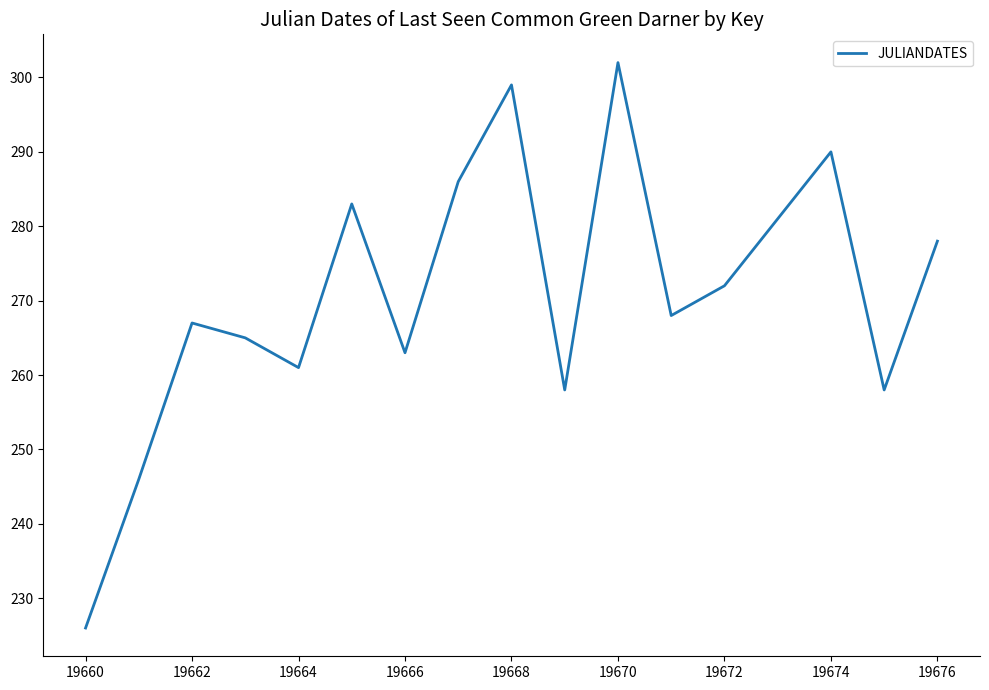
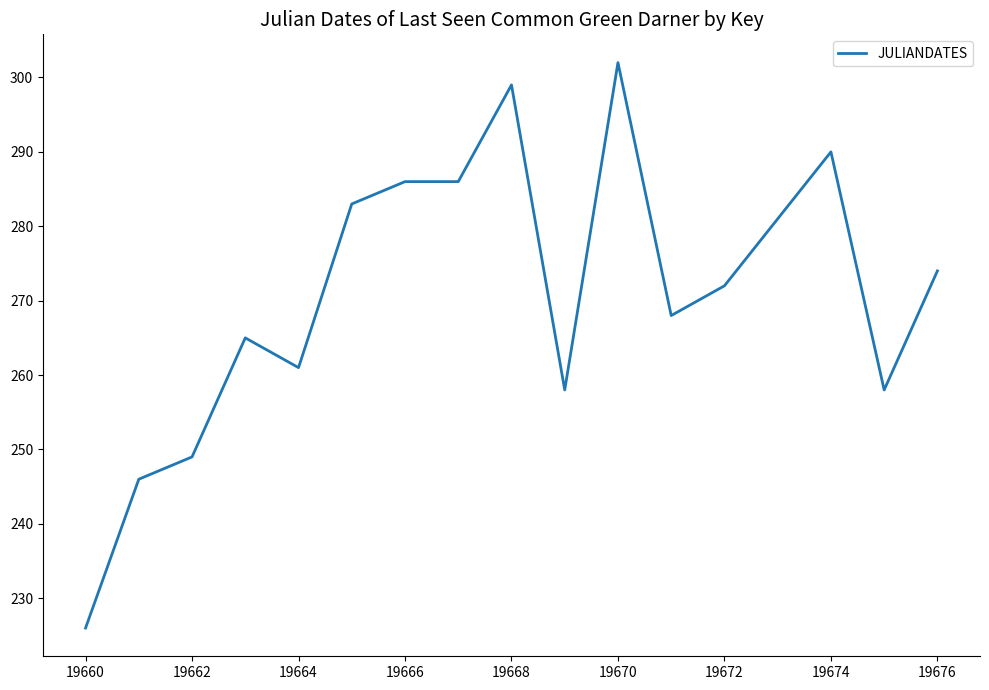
19662: 267 -> 249
19666: 263 -> 286
19676: 278 -> 274
